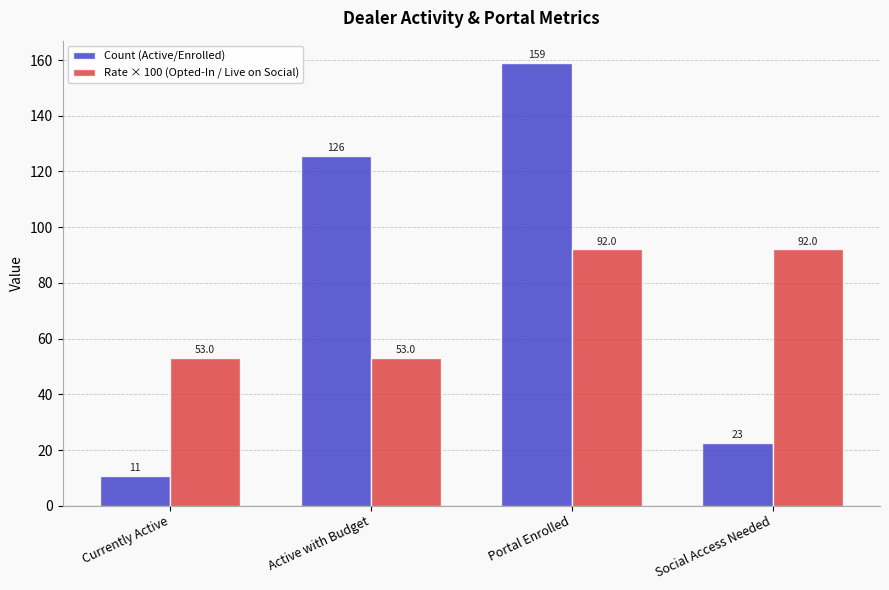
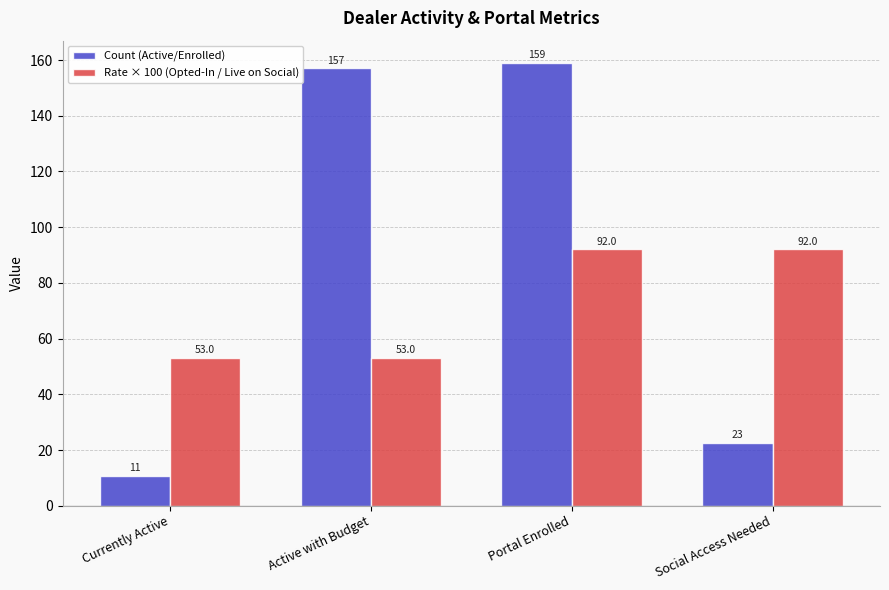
Count (Active/Enrolled), Active with Budget: 126 -> 157
